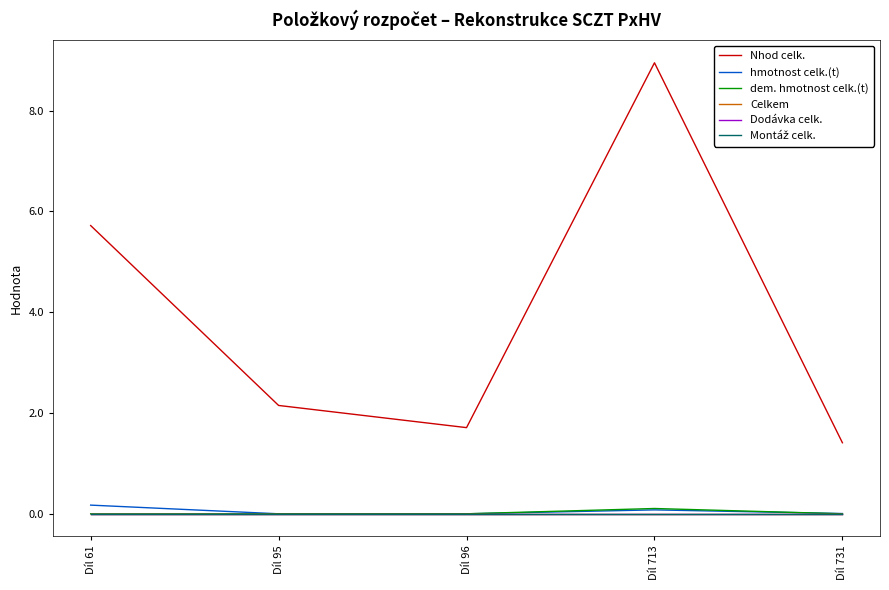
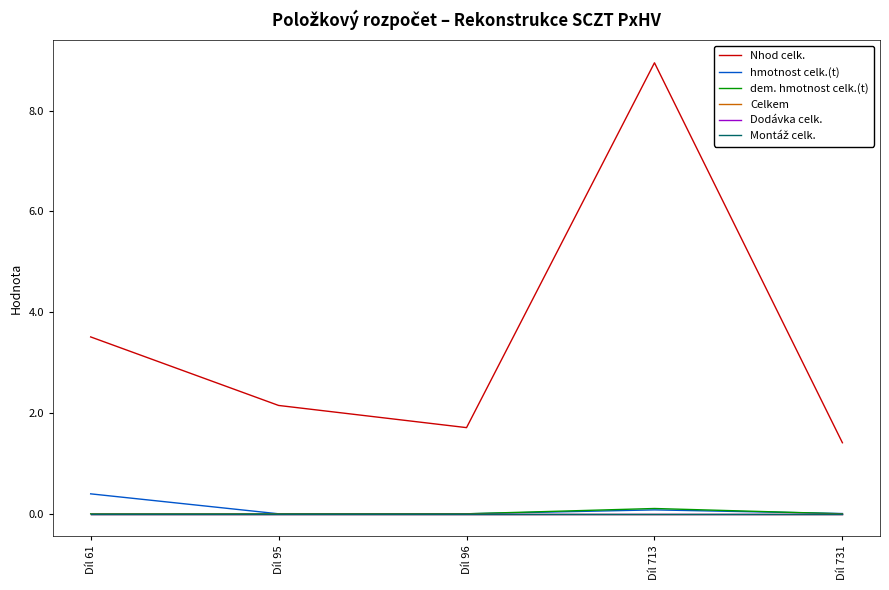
Nhod celk., Díl 61: 5.7 -> 3.5
hmotnost celk.(t), Díl 61: 0.2 -> 0.4
